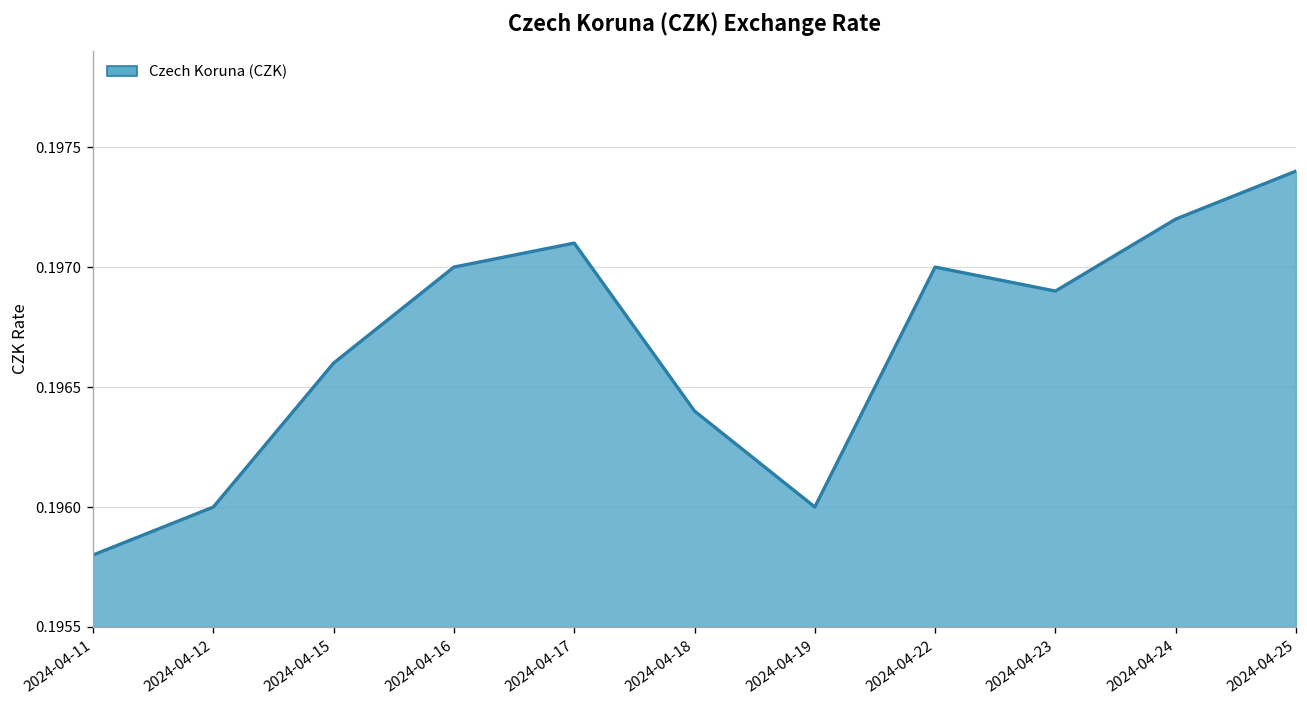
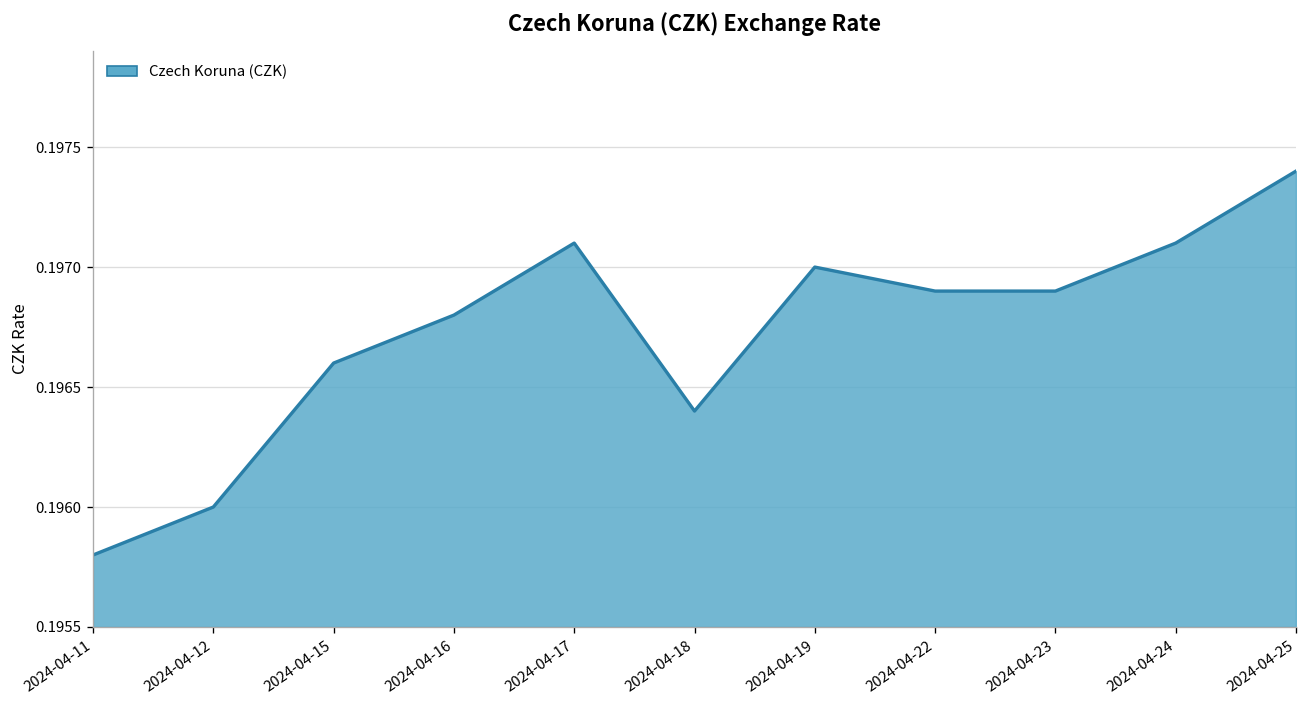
2024-04-16: 0.1970 -> 0.1968
2024-04-19: 0.196 -> 0.197
2024-04-22: 0.1970 -> 0.1969
2024-04-24: 0.1972 -> 0.1971
